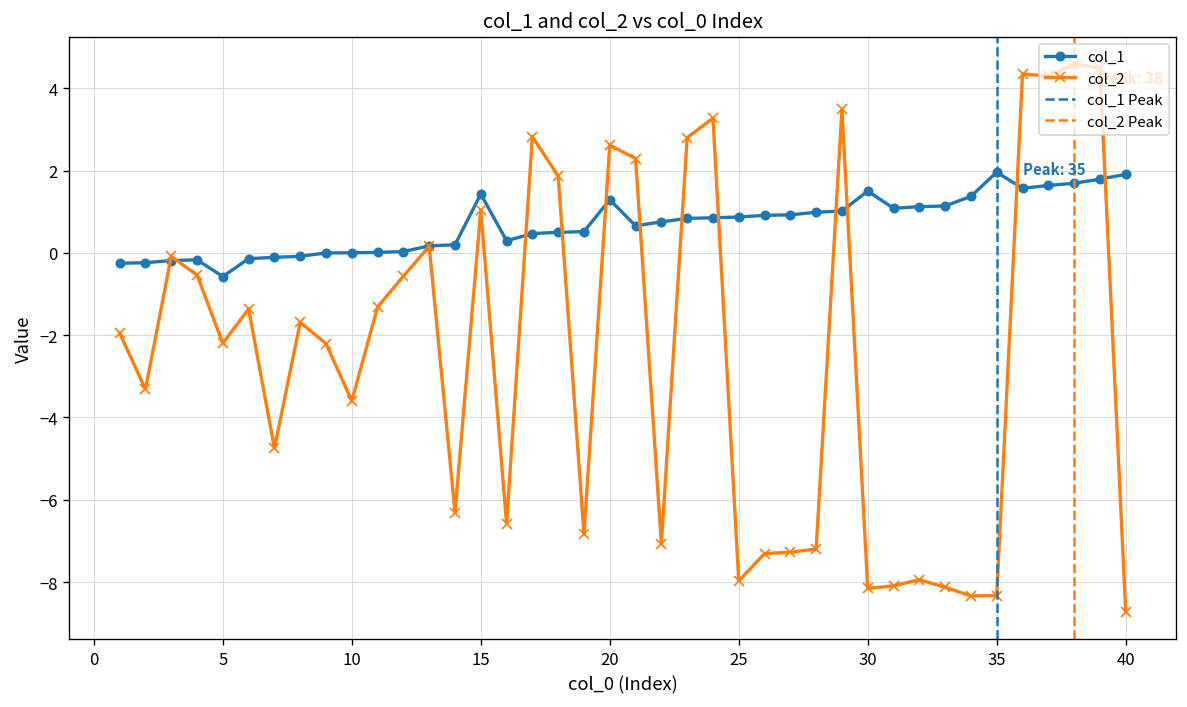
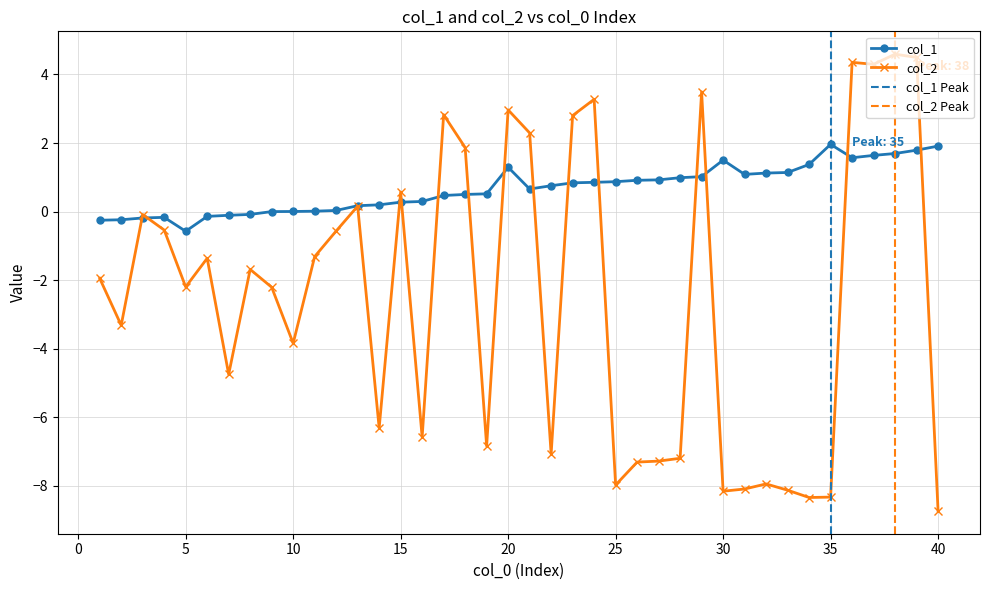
col_2, 10: -3.6 -> -3.8
col_1, 15: 1.4 -> 0.3
col_2, 15: 1.0 -> 0.6
col_2, 20: 2.6 -> 3.0
